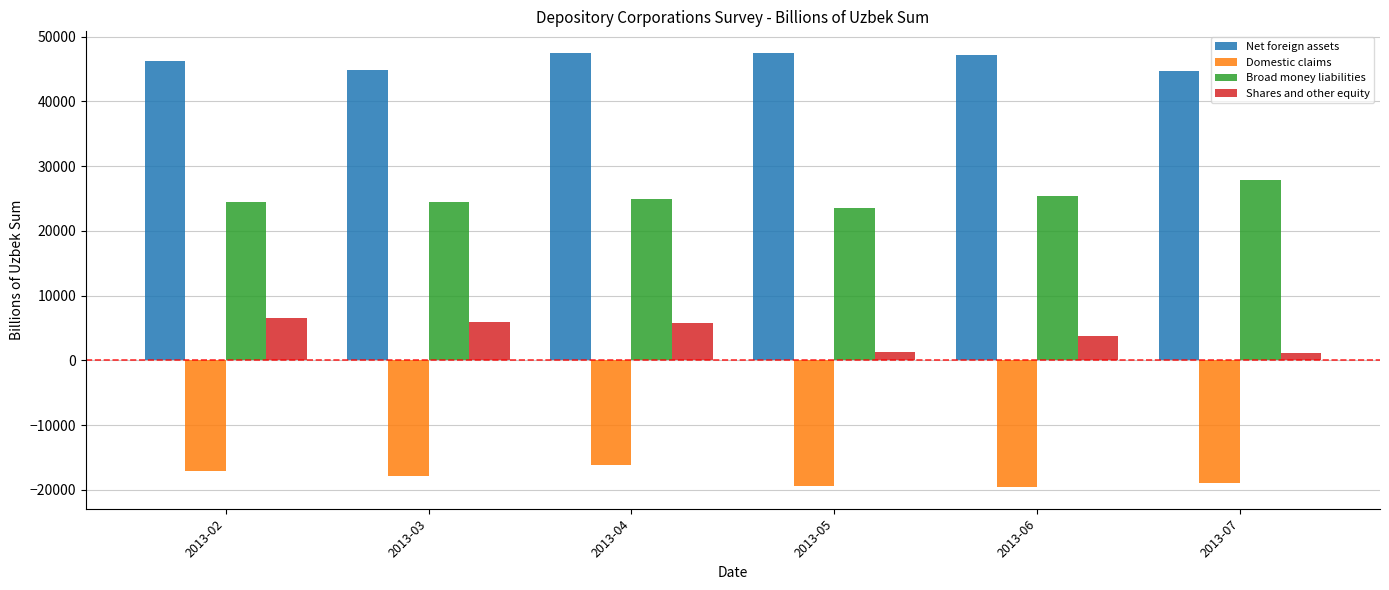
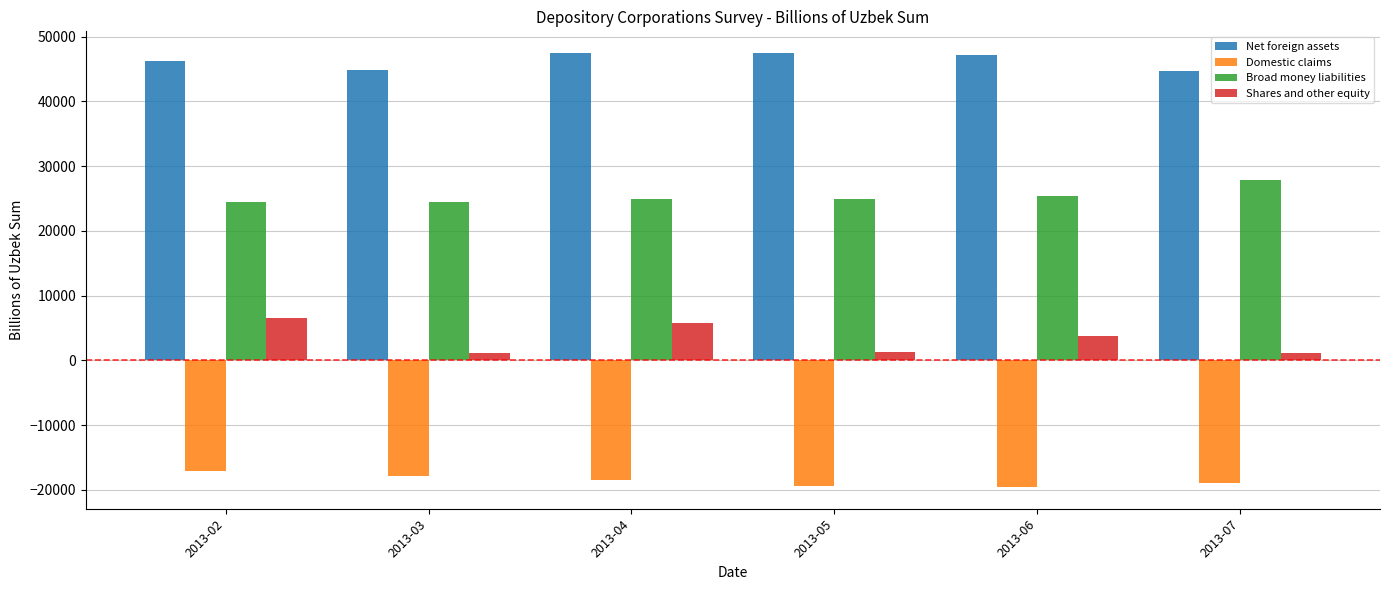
Shares and other equity, 2013-03: 6000 -> 1000
Domestic claims, 2013-04: -16000 -> -18000
Broad money liabilities, 2013-05: 24000 -> 25000
